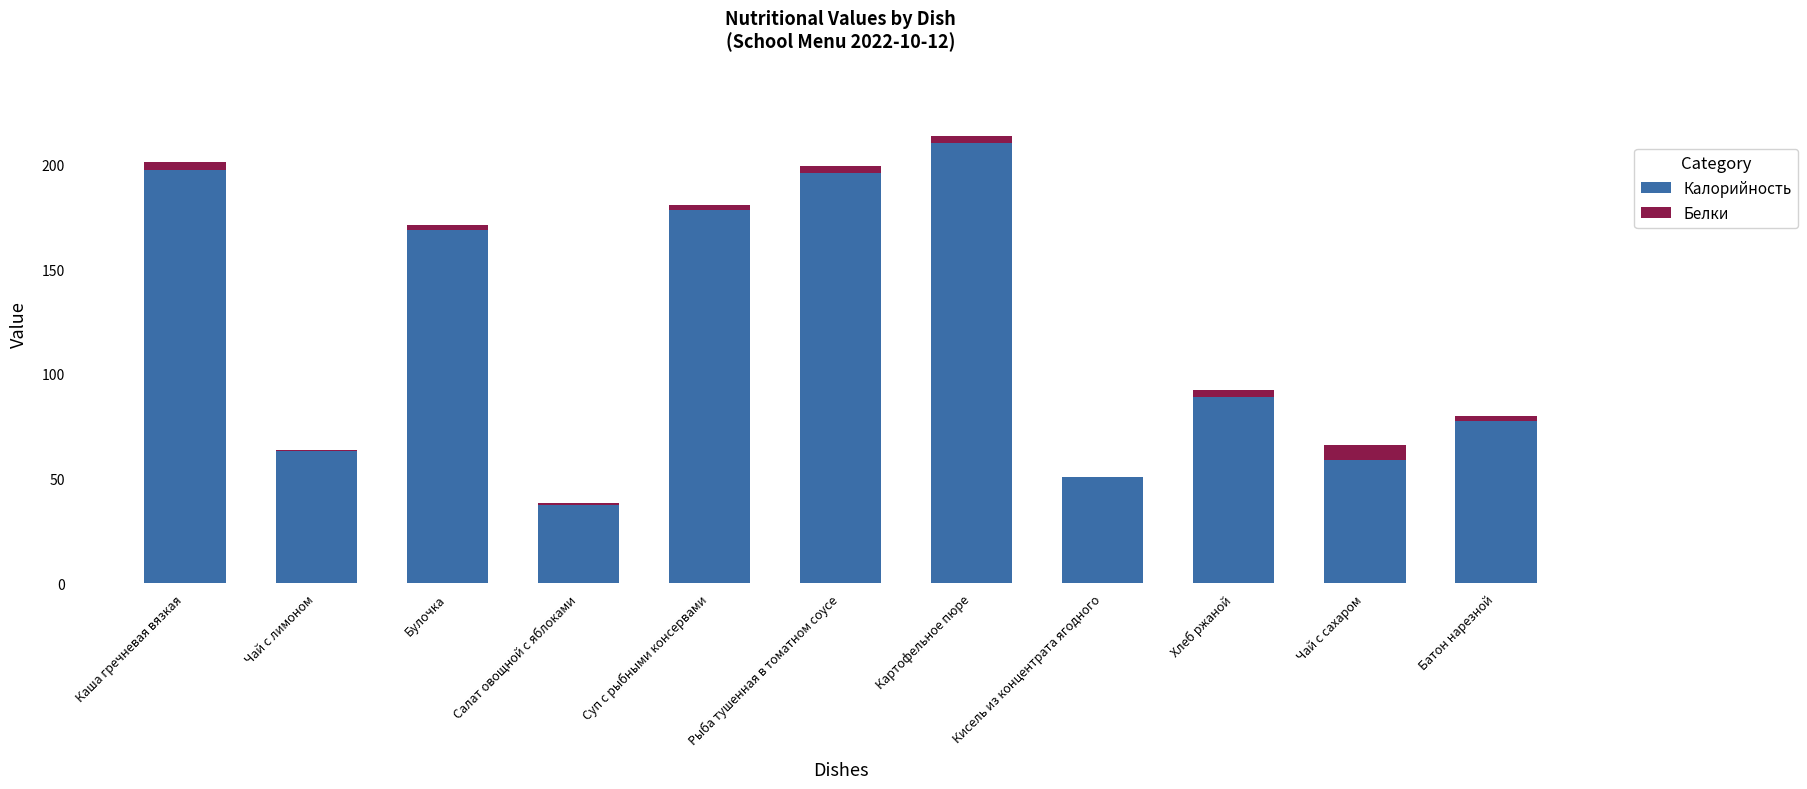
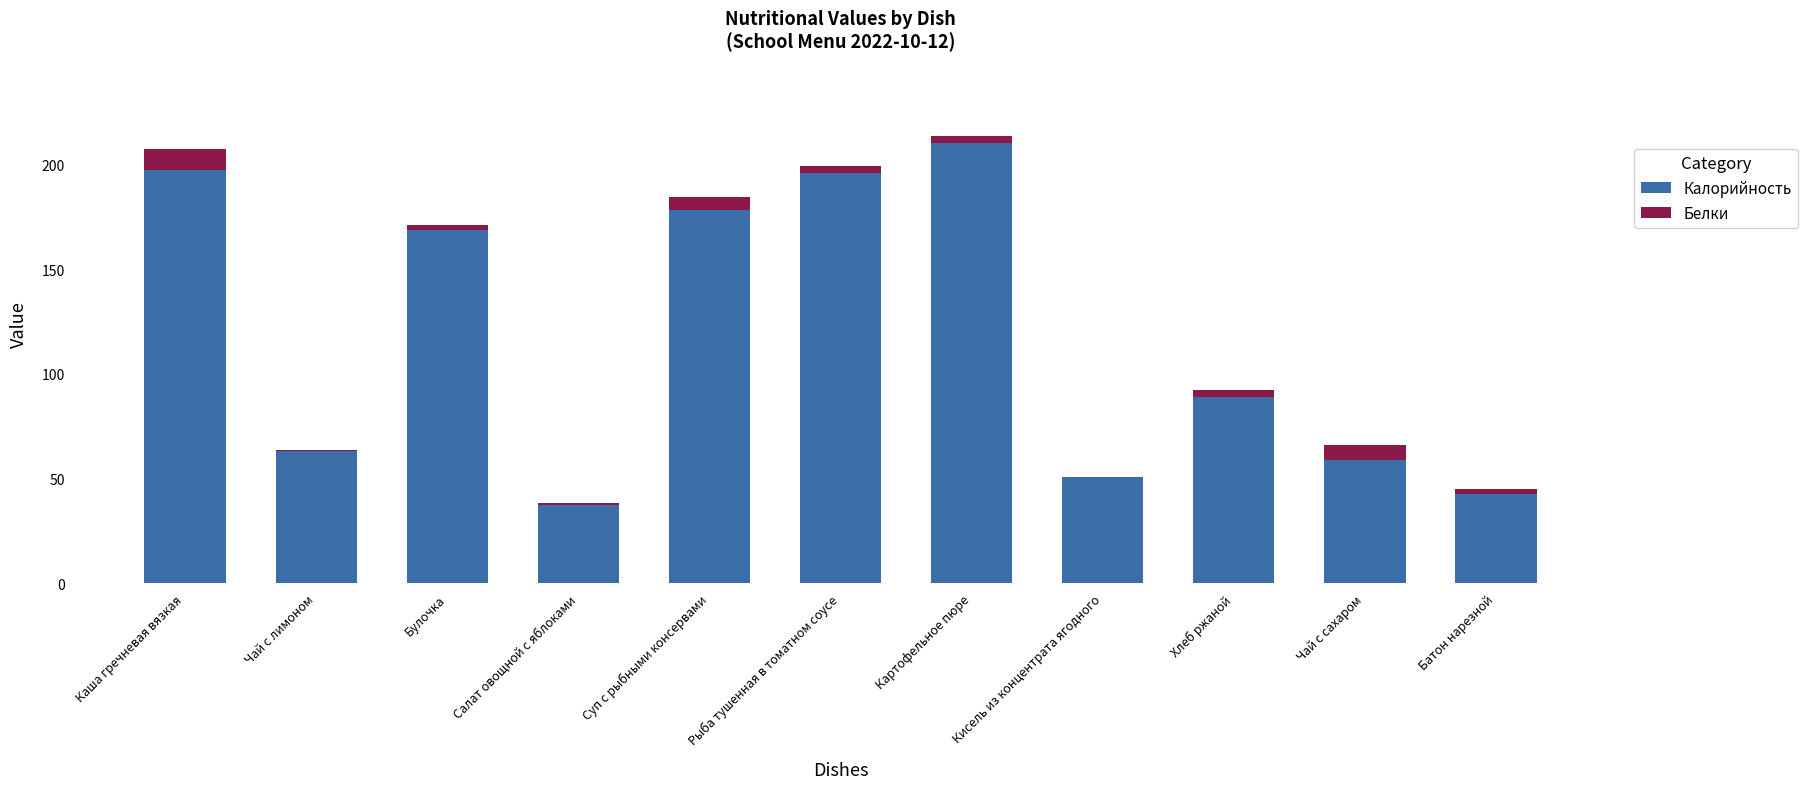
Белки, Каша гречневая вязкая: 4 -> 10
Белки, Суп с рыбными консервами: 2 -> 6
Калорийность, Батон нарезной: 78 -> 43
